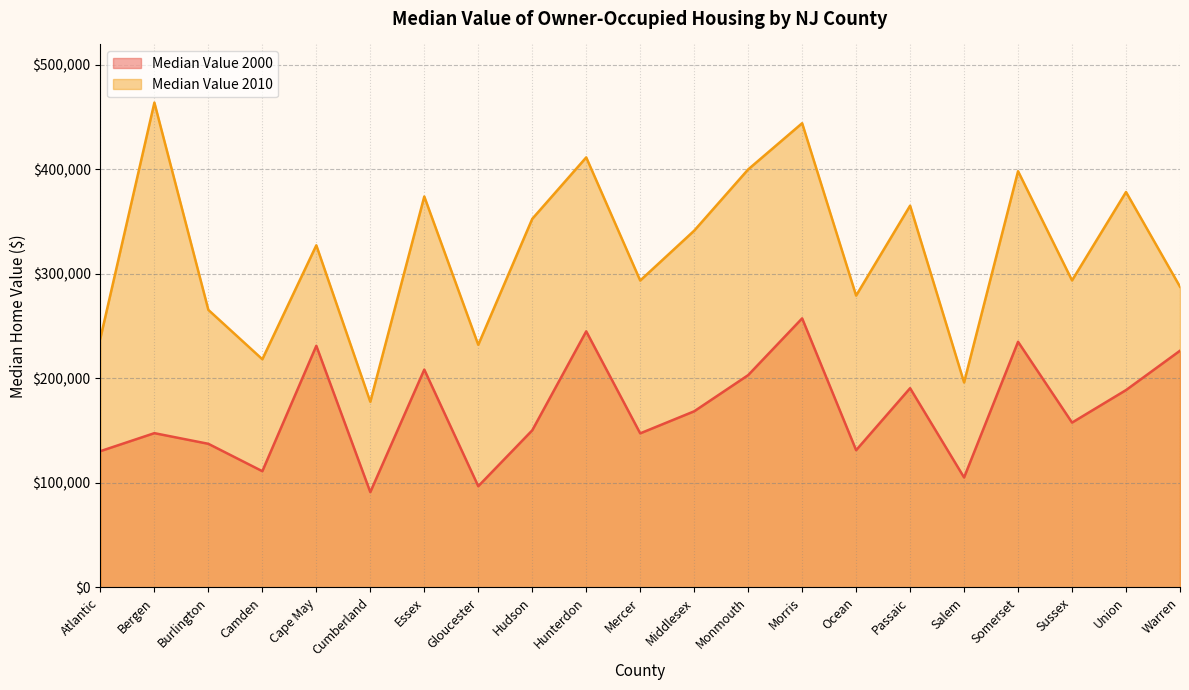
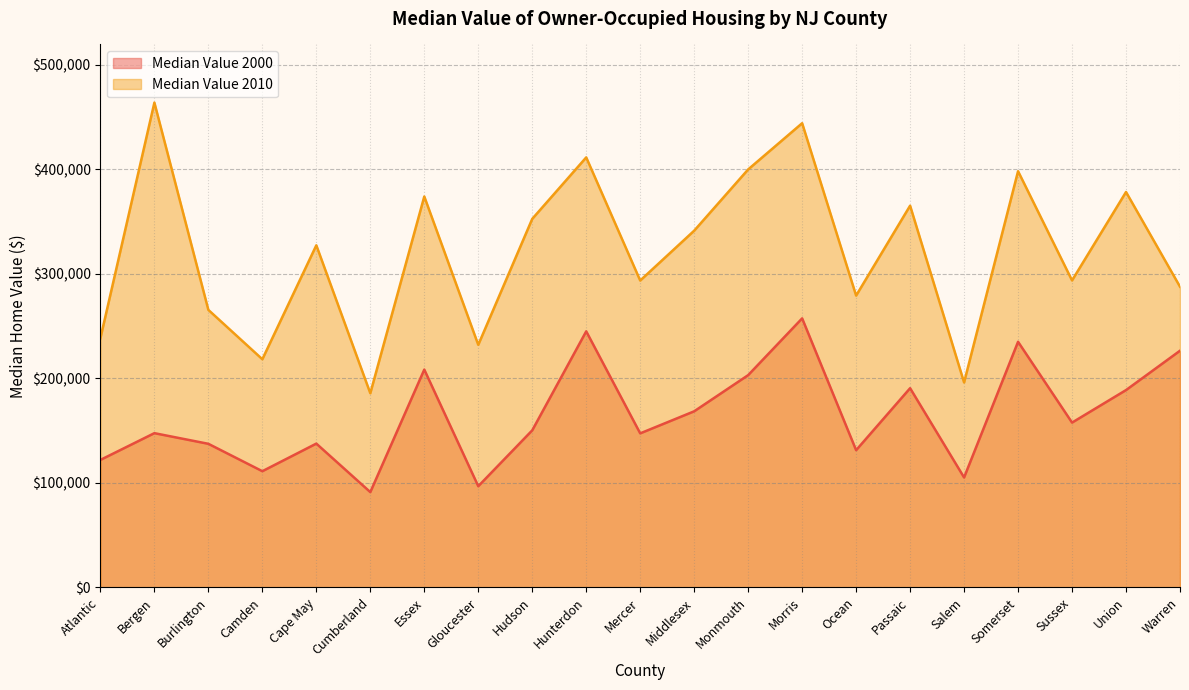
Median Value 2000, Atlantic: $130,000 -> $122,000
Median Value 2000, Cape May: $231,000 -> $138,000
Median Value 2010, Cumberland: $178,000 -> $186,000
